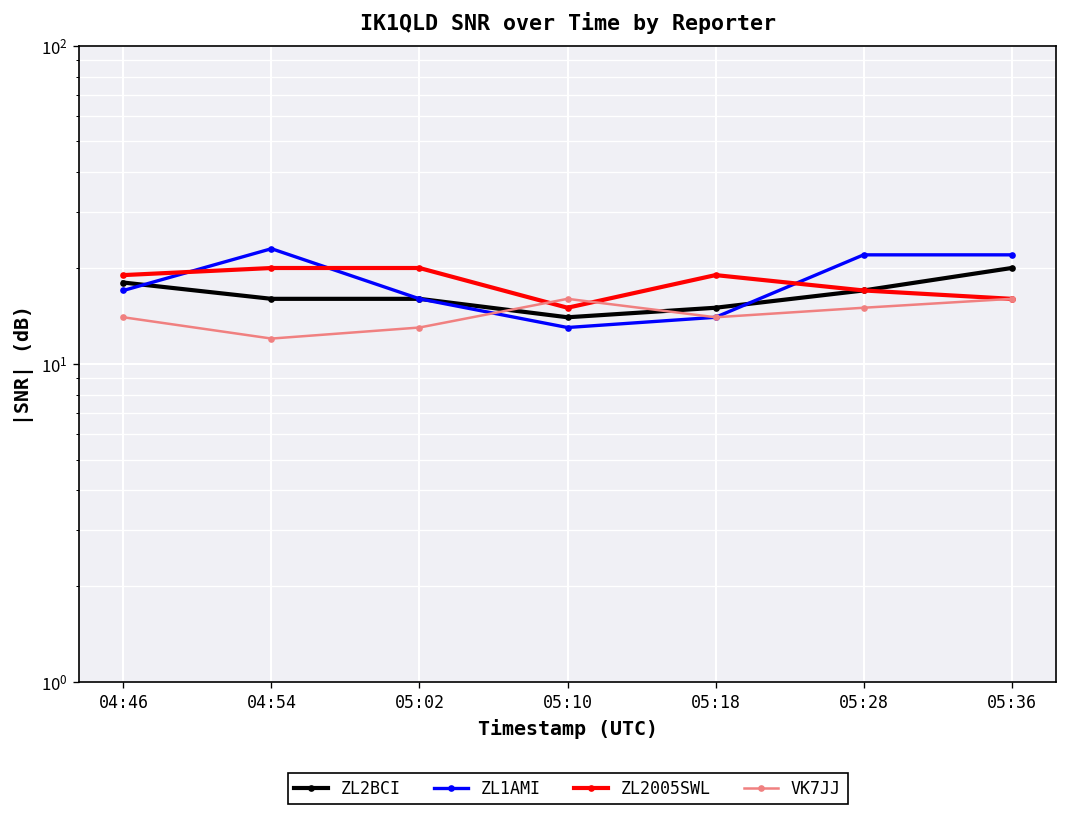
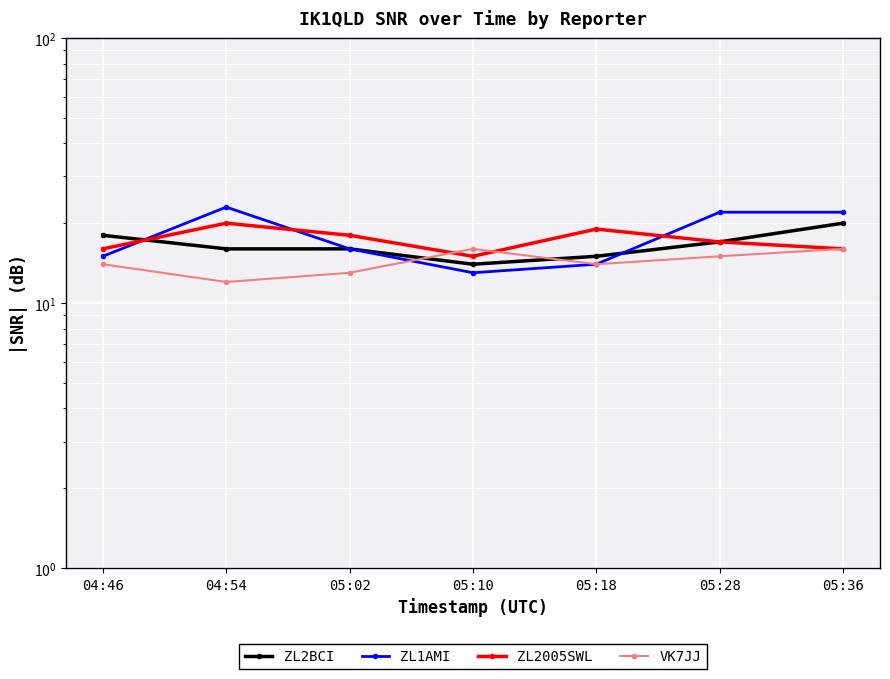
ZL1AMI, 04:46: 17 -> 15
ZL2005SWL, 04:46: 19 -> 16
ZL2005SWL, 05:02: 20 -> 18
